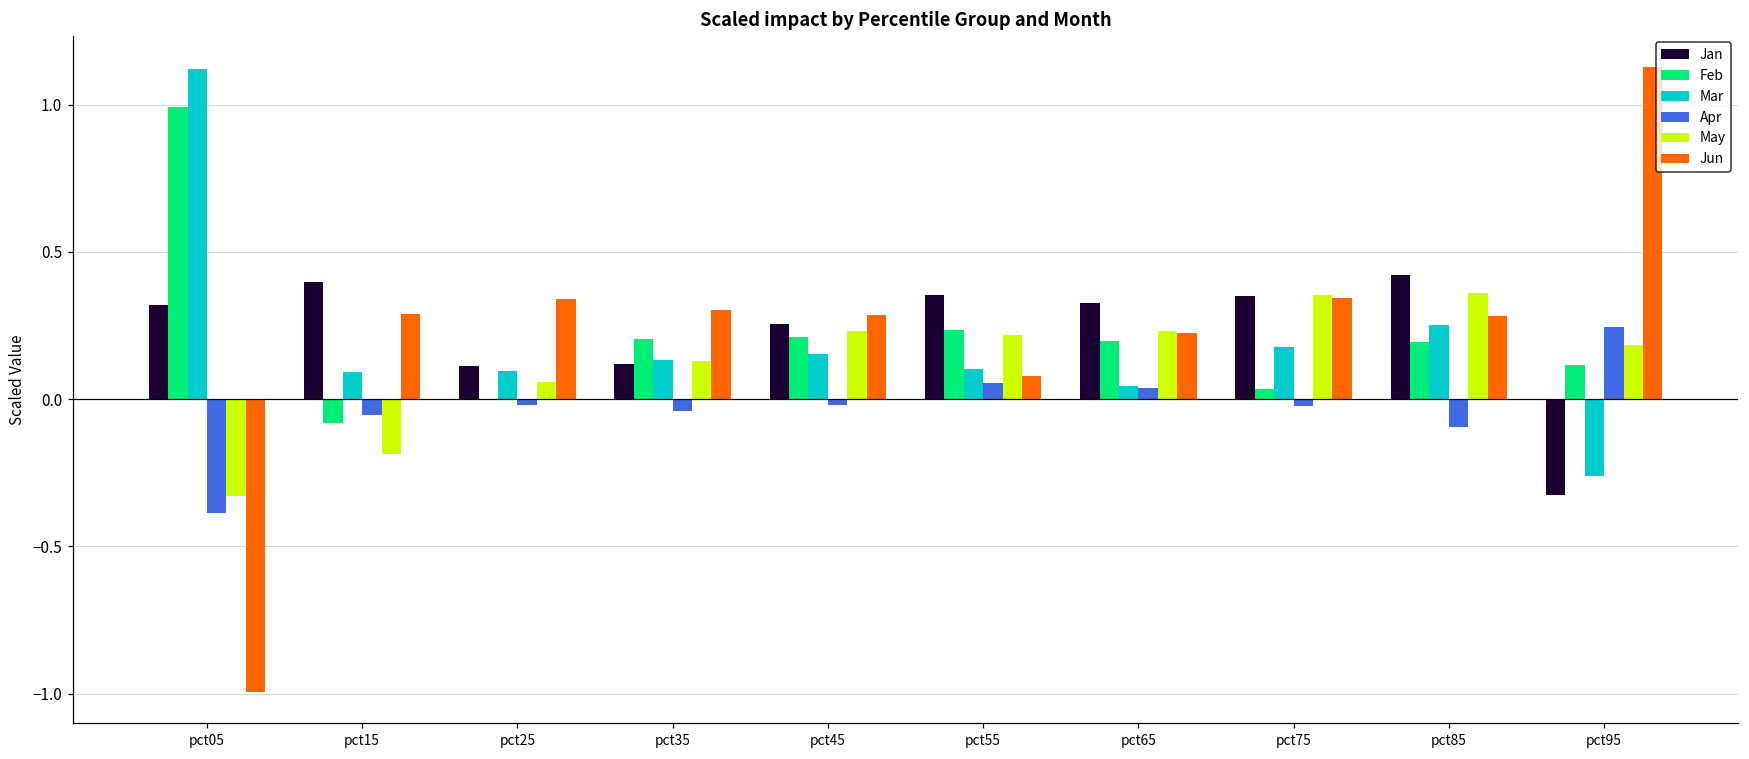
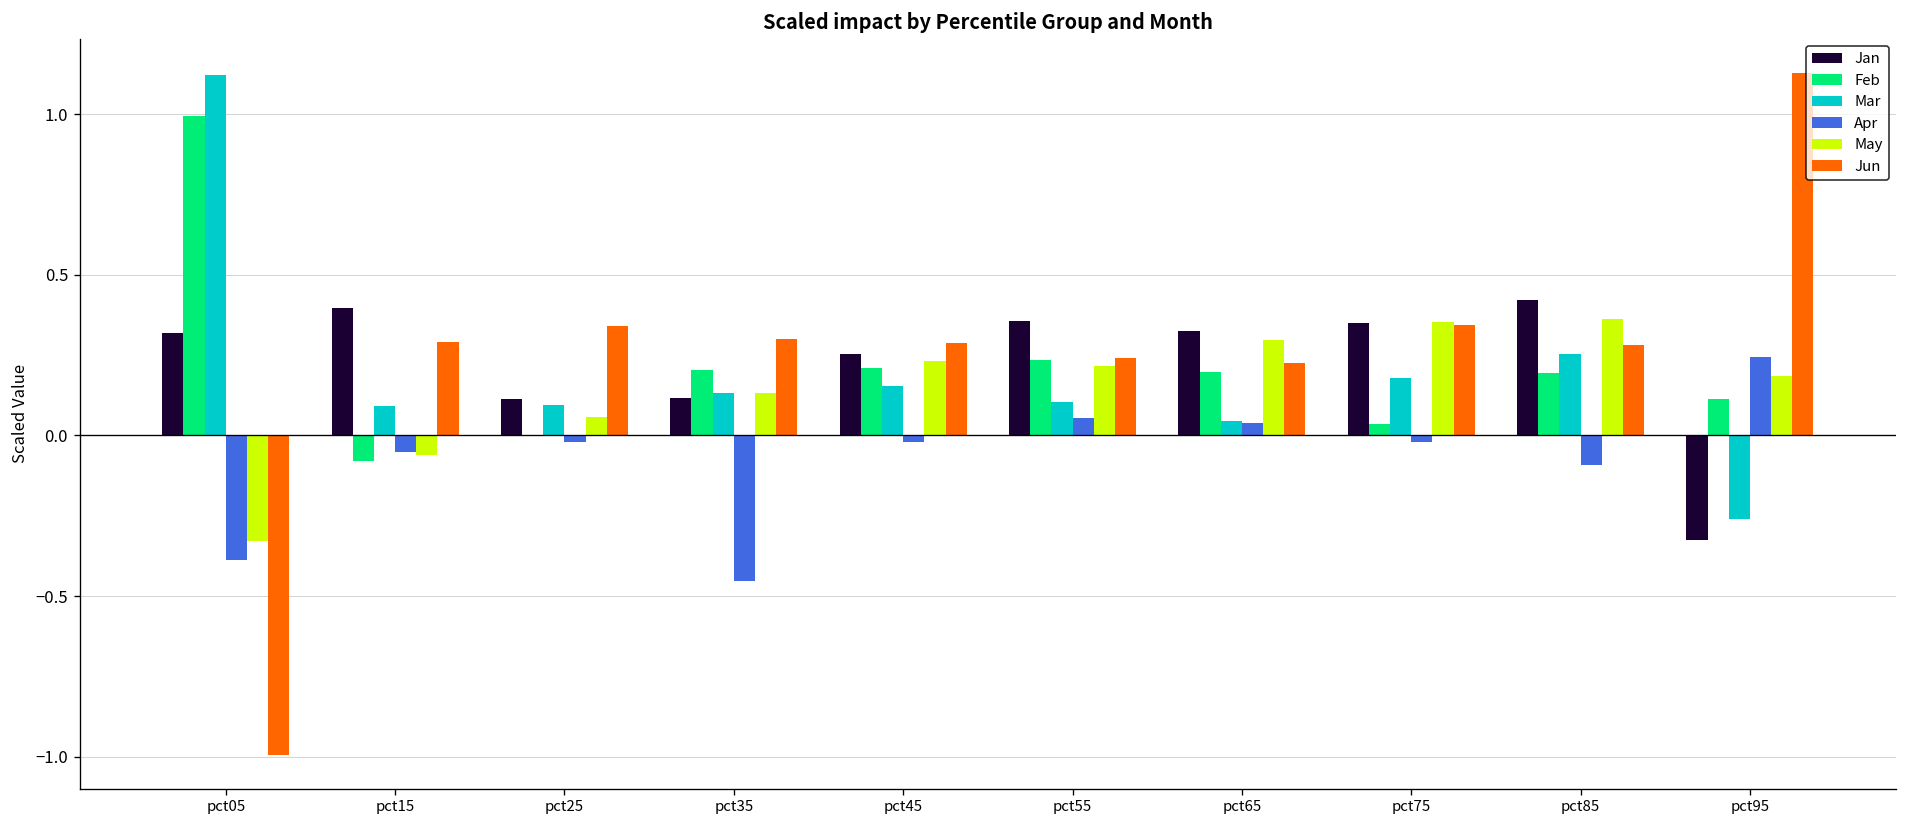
May, pct15: -0.19 -> -0.06
Apr, pct35: -0.04 -> -0.45
Jun, pct55: 0.08 -> 0.24
May, pct65: 0.23 -> 0.30
